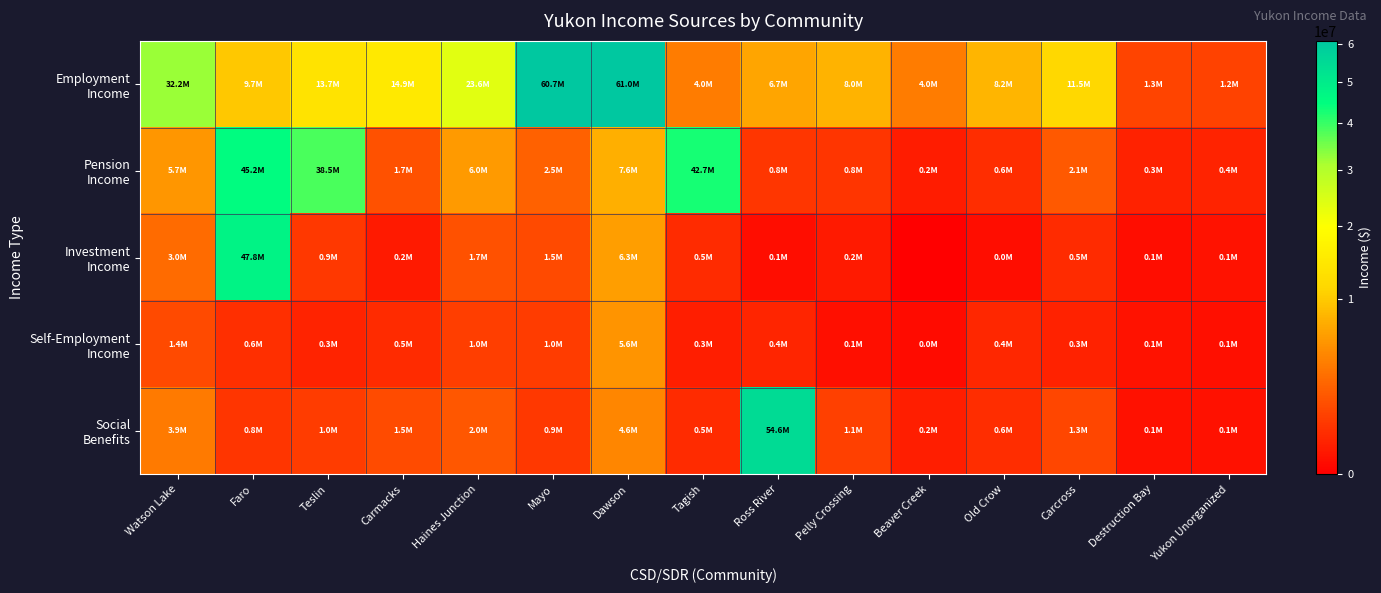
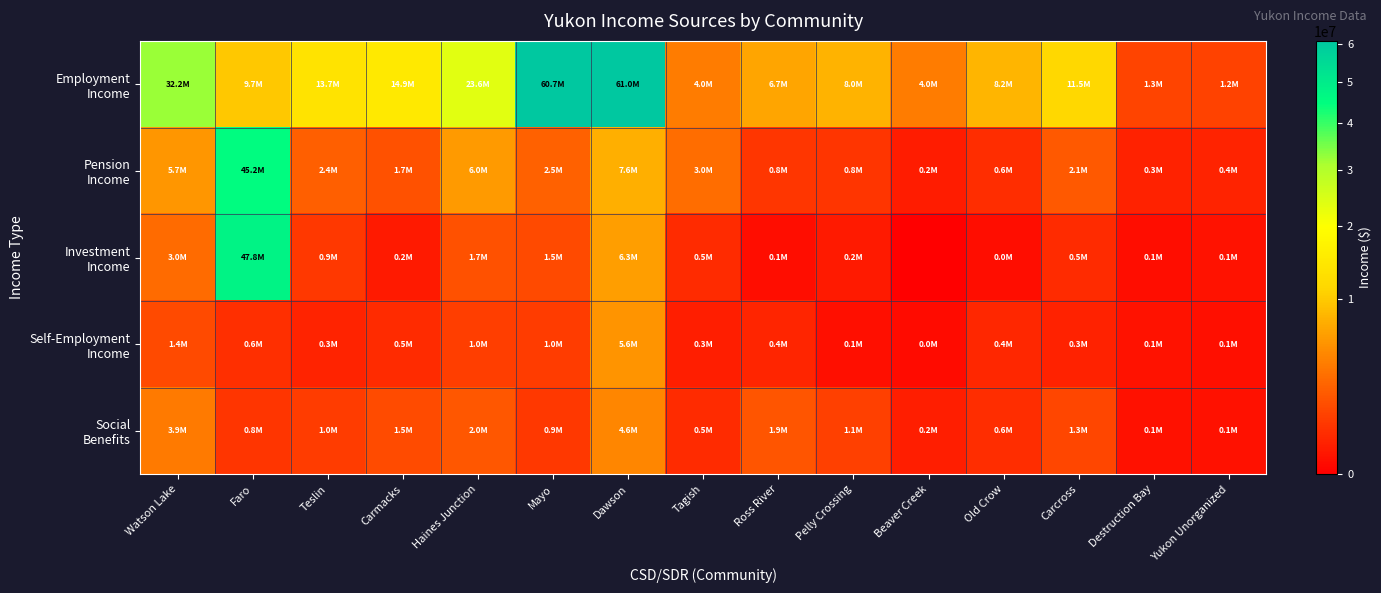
Pension Income, Teslin: 38.5M -> 2.4M
Pension Income, Tagish: 42.7M -> 3.0M
Social Benefits, Ross River: 54.6M -> 1.9M
